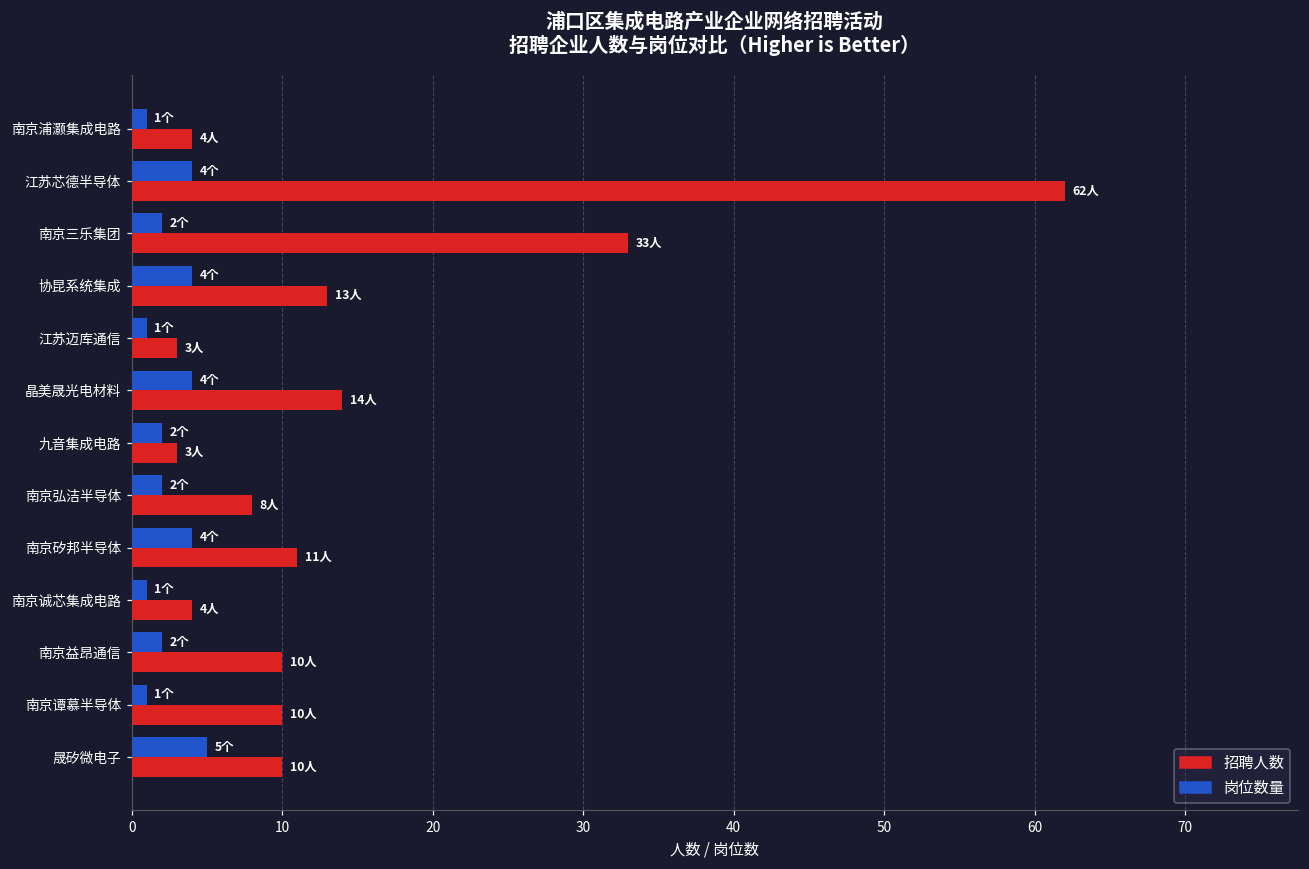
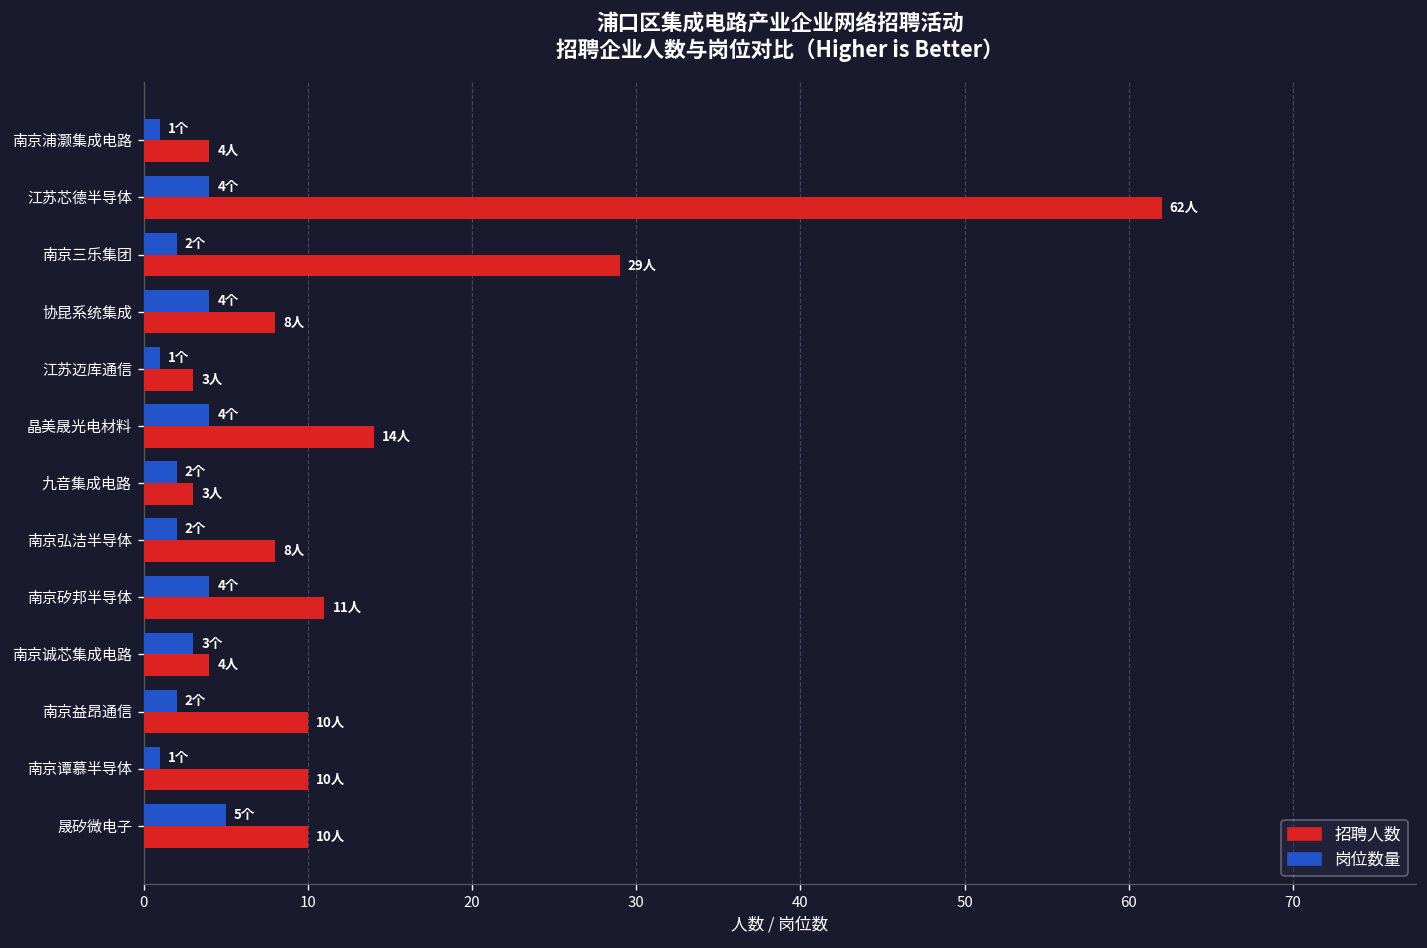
招聘人数, 南京三乐集团: 33人 -> 29人
招聘人数, 协昆系统集成: 13人 -> 8人
岗位数量, 南京诚芯集成电路: 1个 -> 3个
